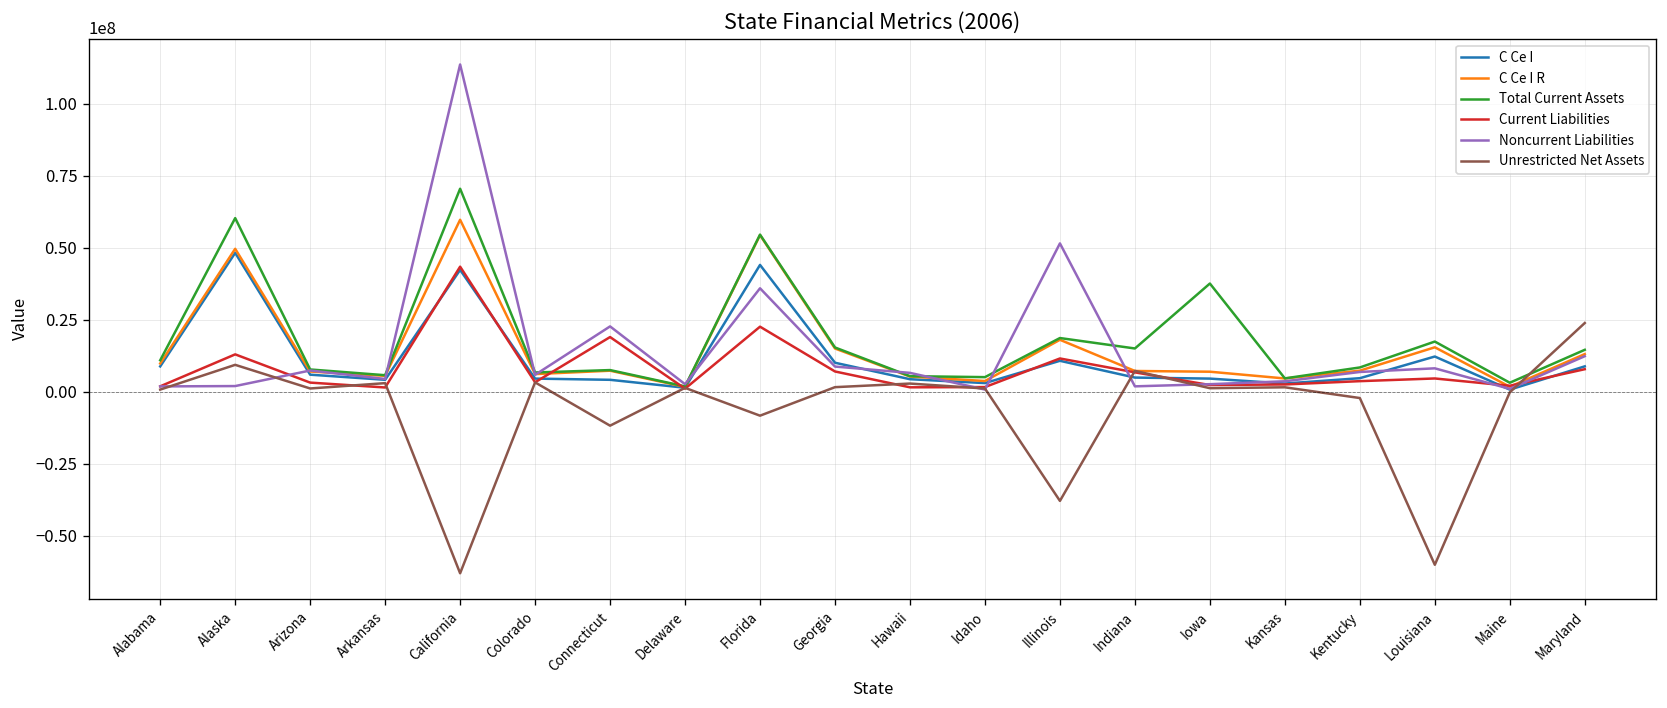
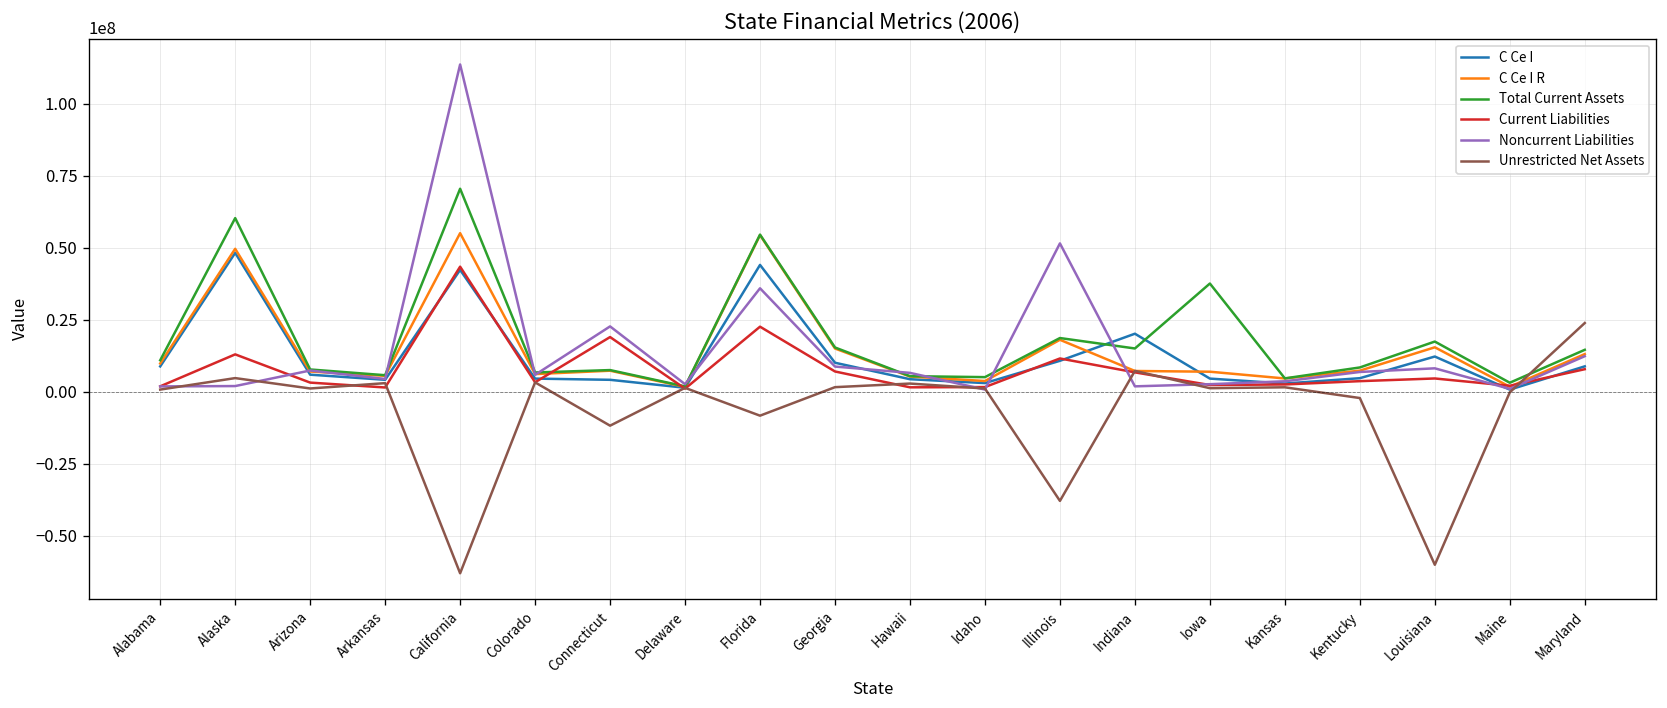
Unrestricted Net Assets, Alaska: 9000000 -> 5000000
C Ce I R, California: 60000000 -> 55000000
C Ce I, Indiana: 5000000 -> 20000000
